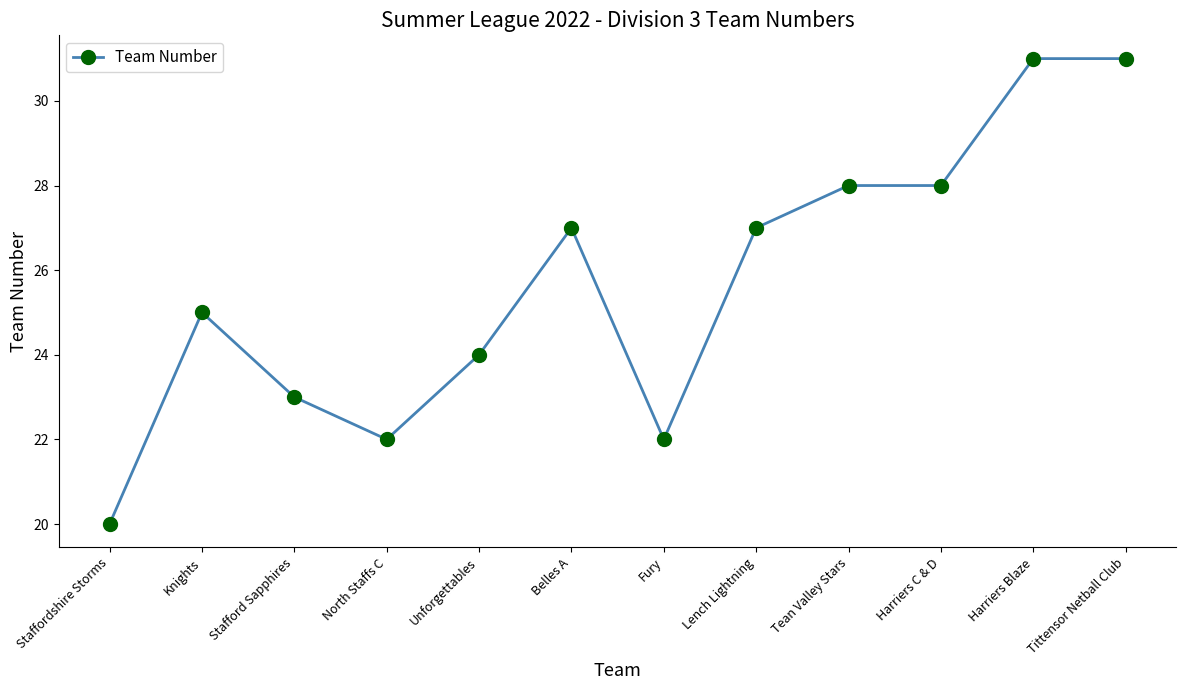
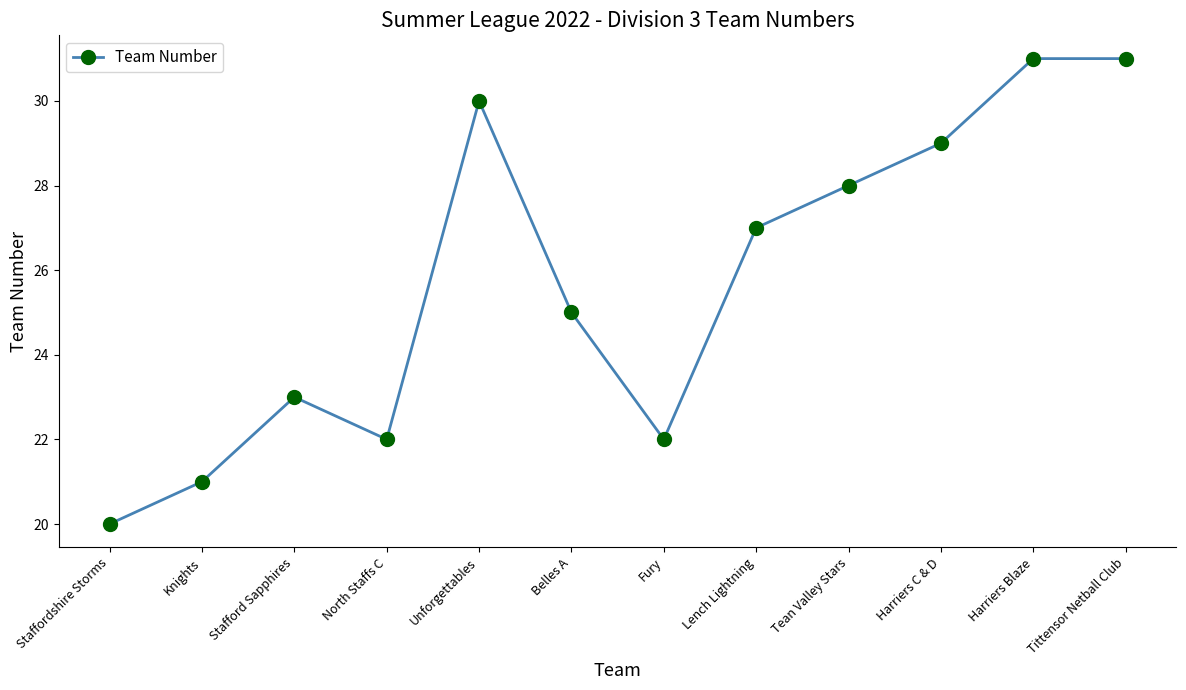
Knights: 25 -> 21
Unforgettables: 24 -> 30
Belles A: 27 -> 25
Harriers C & D: 28 -> 29
